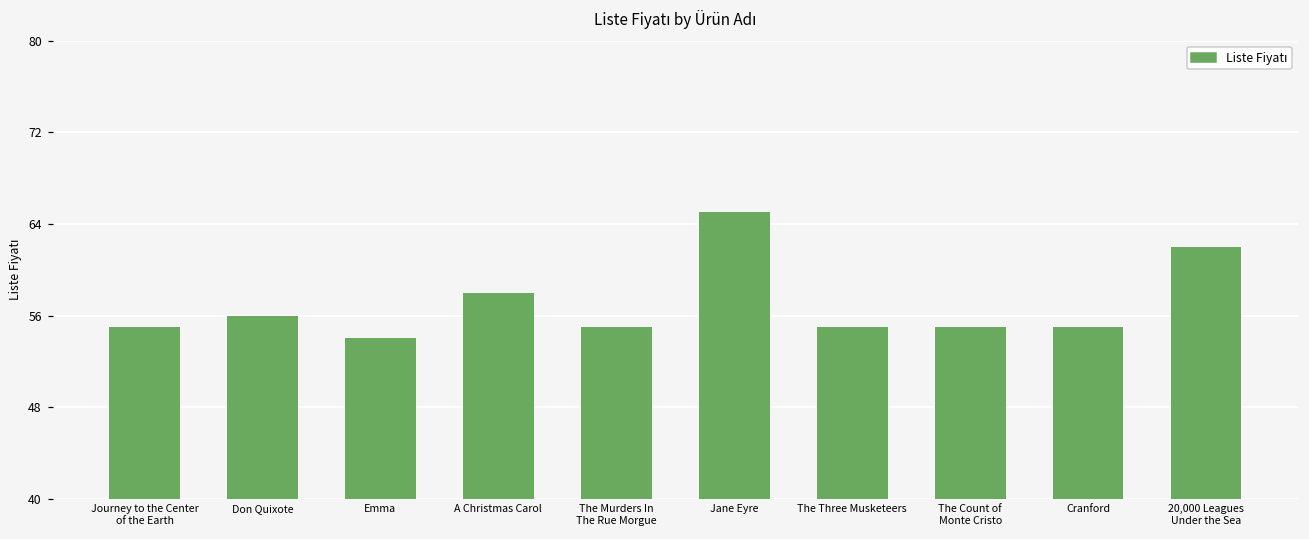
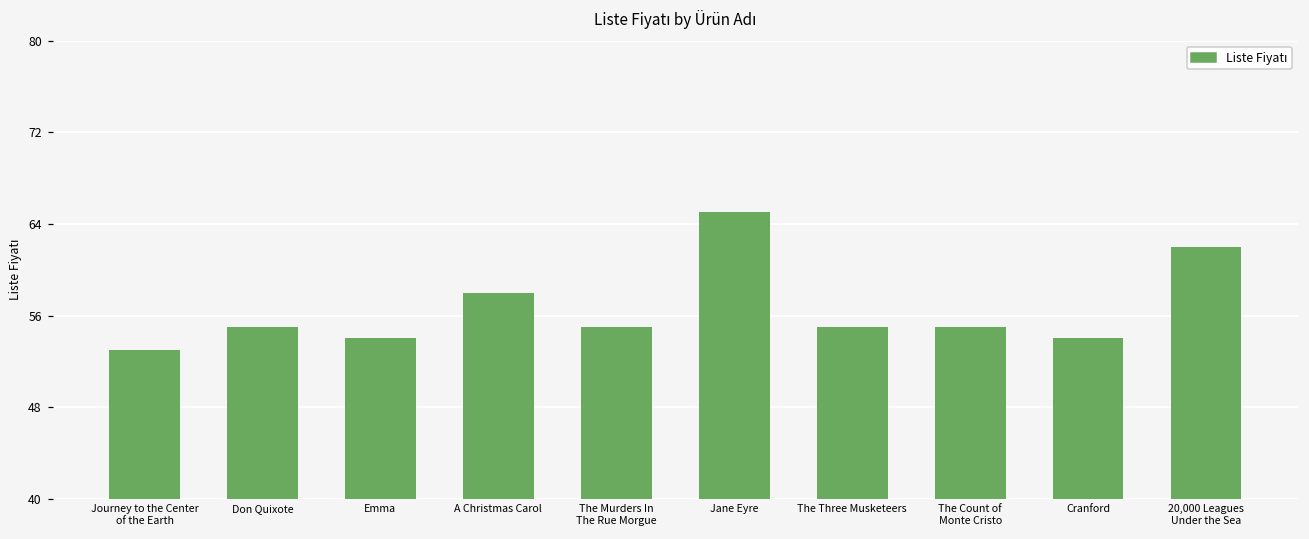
Journey to the Center of the Earth: 55 -> 53
Don Quixote: 56 -> 55
Cranford: 55 -> 54
